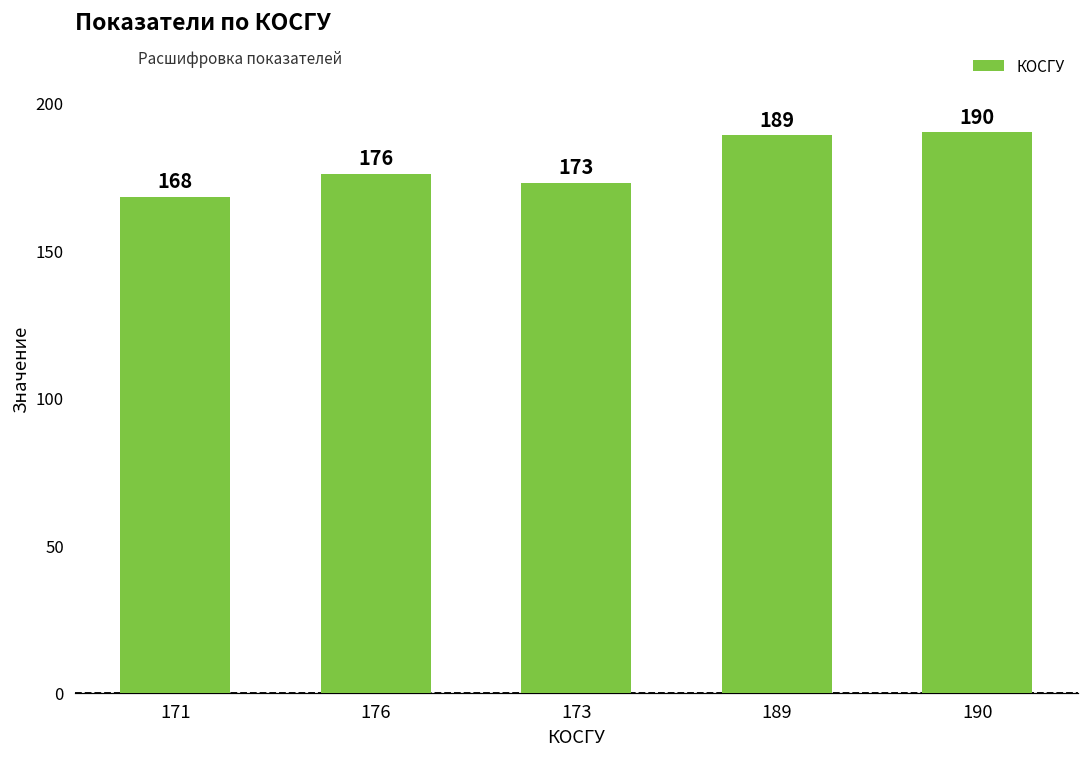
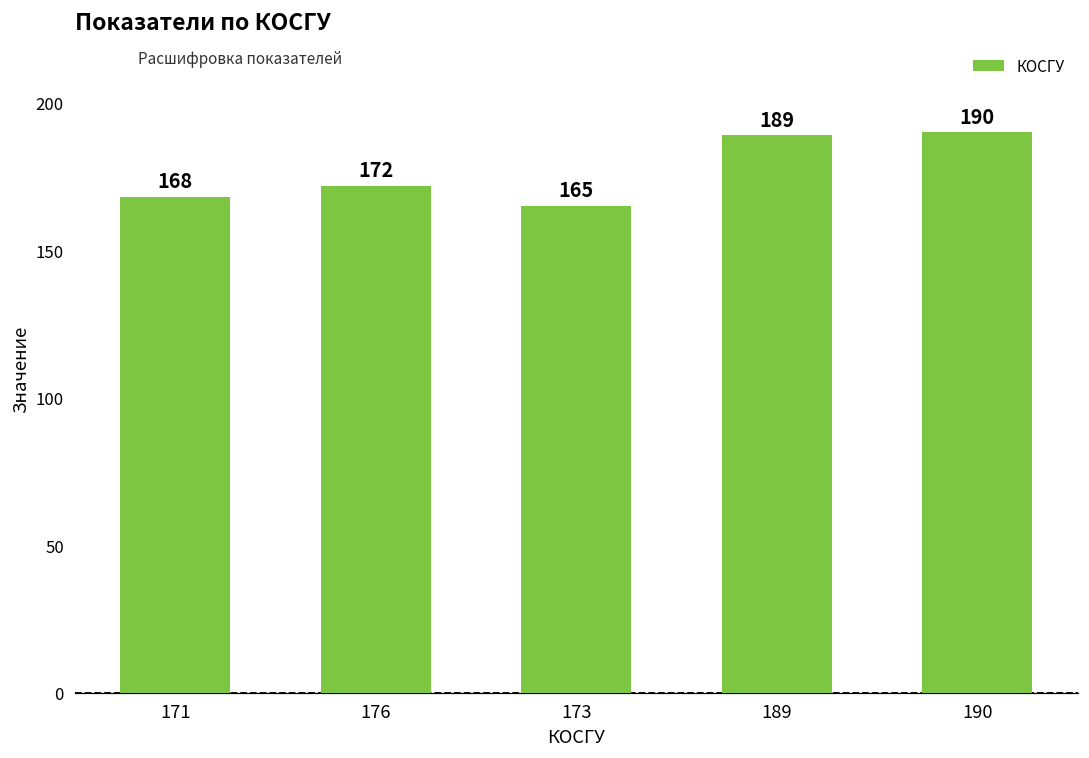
176: 176 -> 172
173: 173 -> 165
